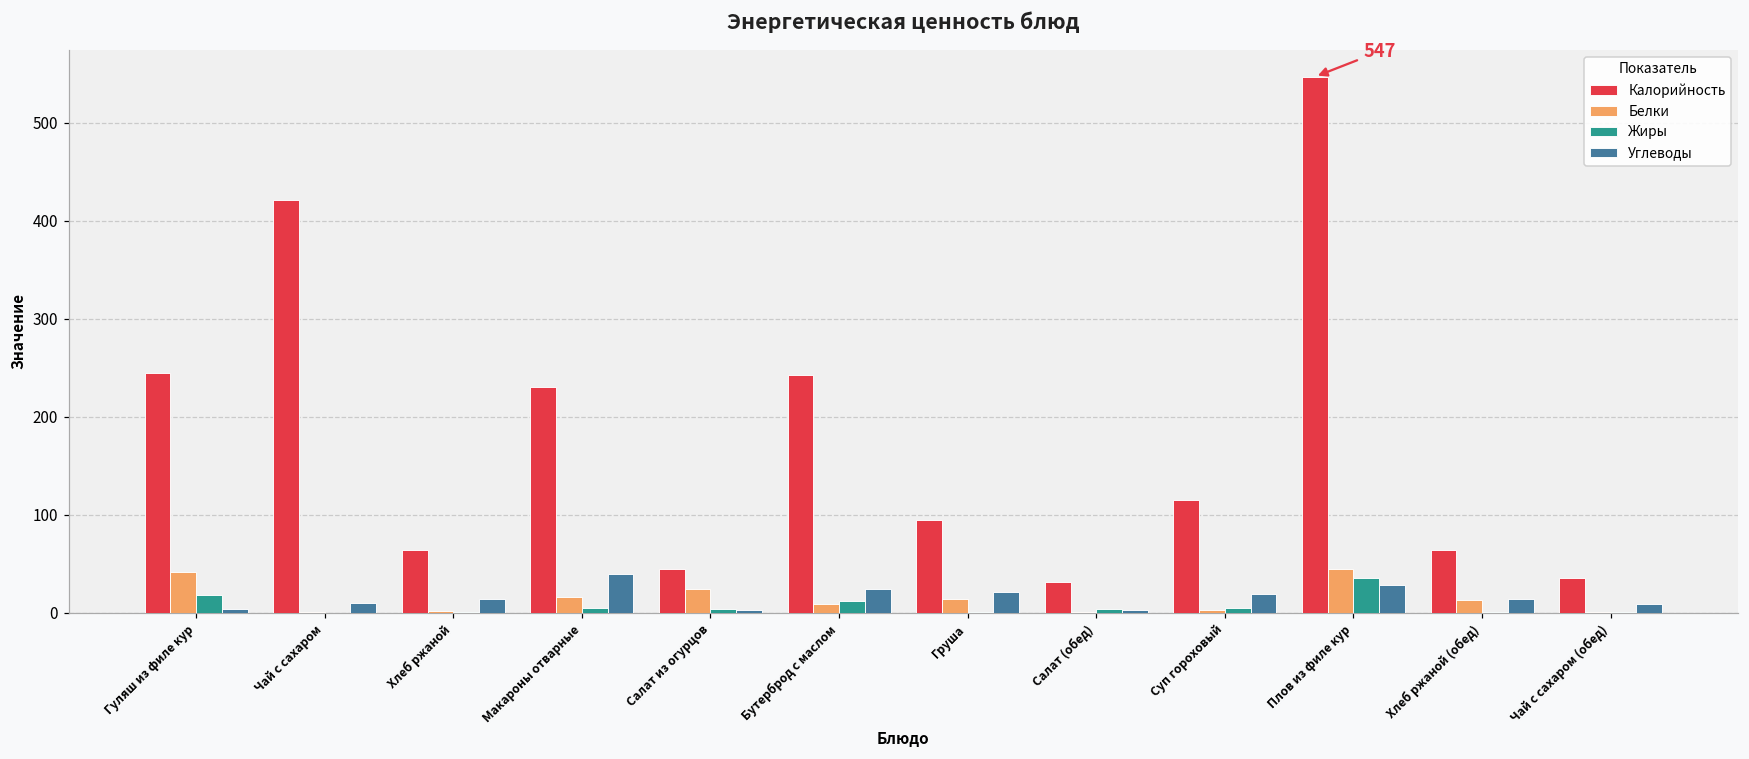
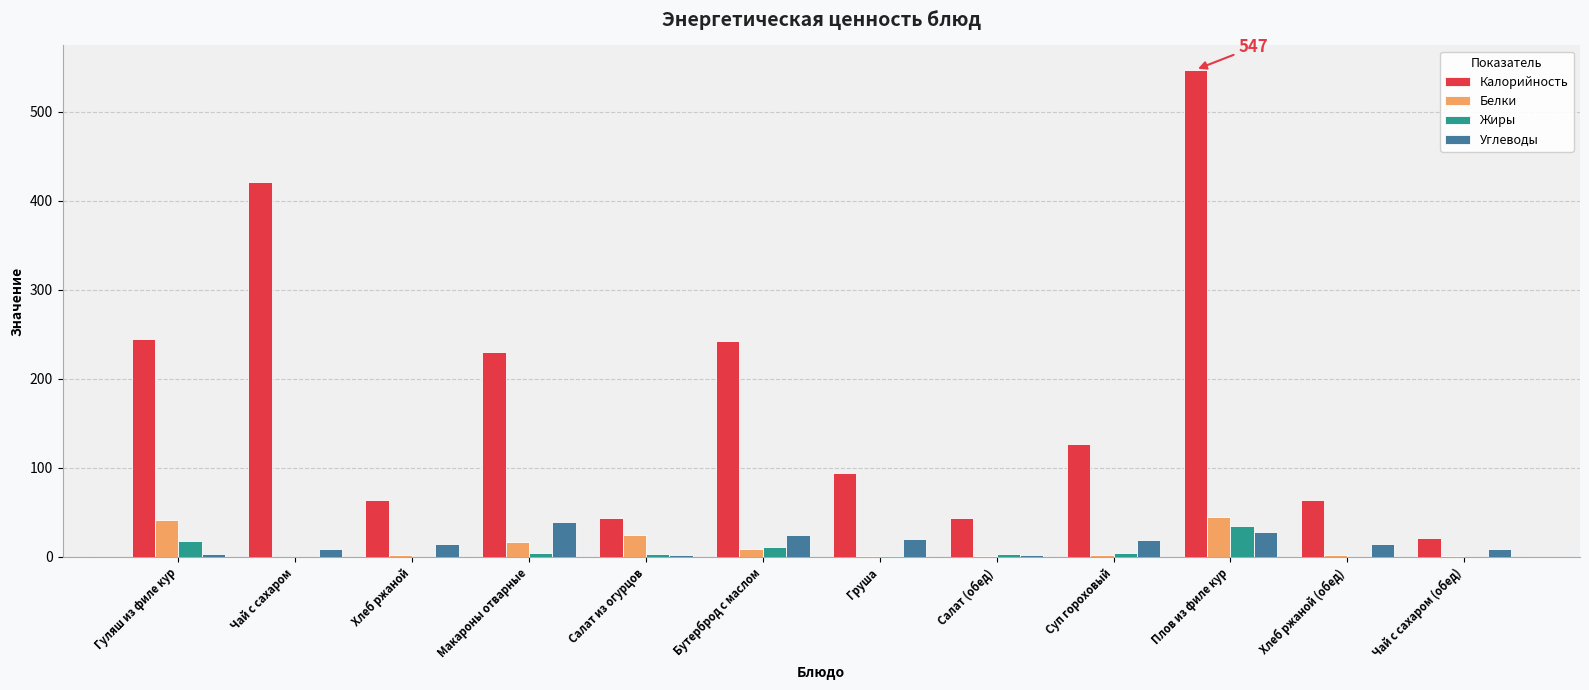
Белки, Груша: 10 -> 0
Калорийность, Салат (обед): 30 -> 40
Калорийность, Суп гороховый: 120 -> 130
Белки, Хлеб ржаной (обед): 10 -> 0
Калорийность, Чай с сахаром (обед): 40 -> 20
